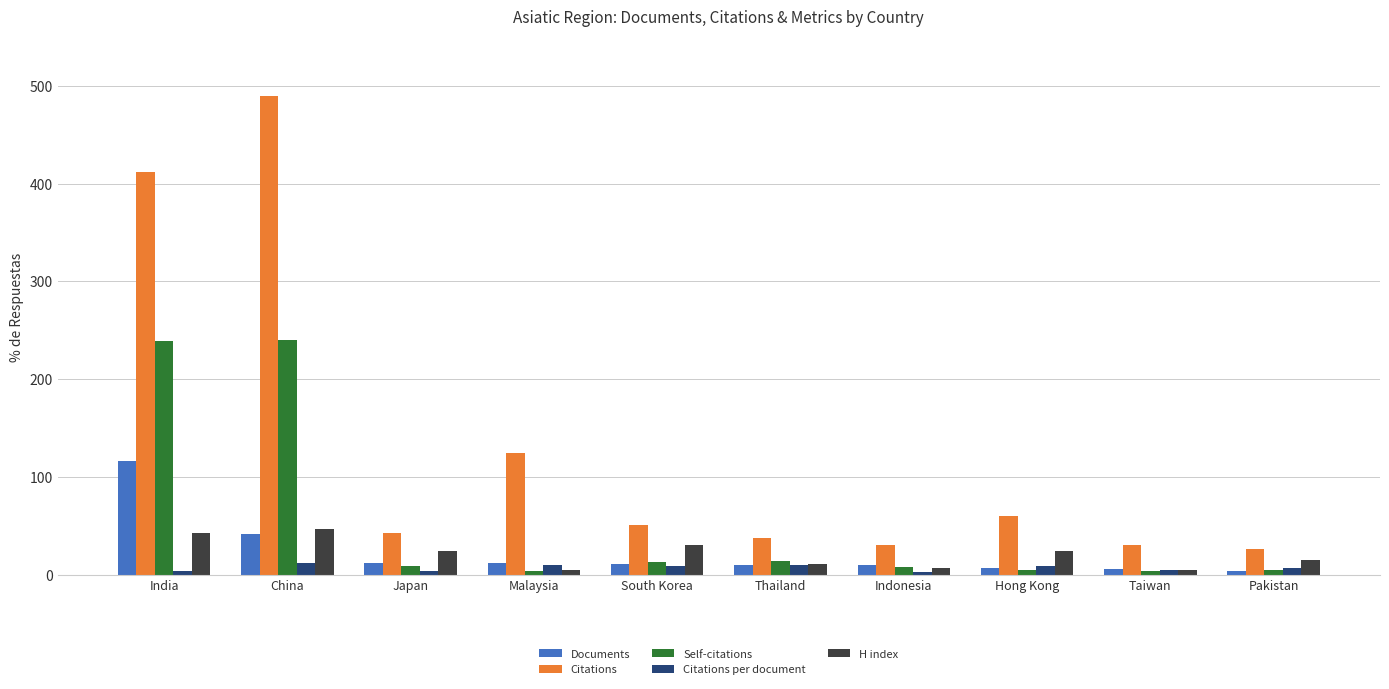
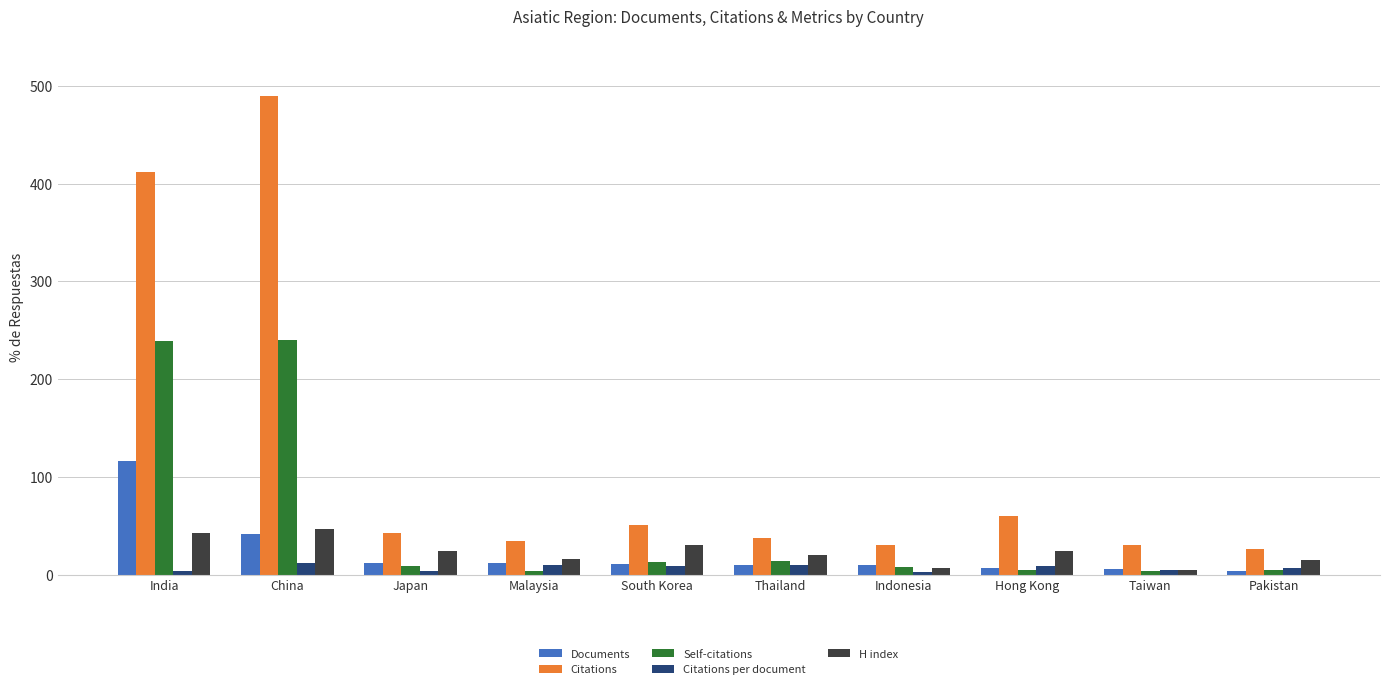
Citations, Malaysia: 120 -> 30
H index, Malaysia: 10 -> 20
H index, Thailand: 10 -> 20
